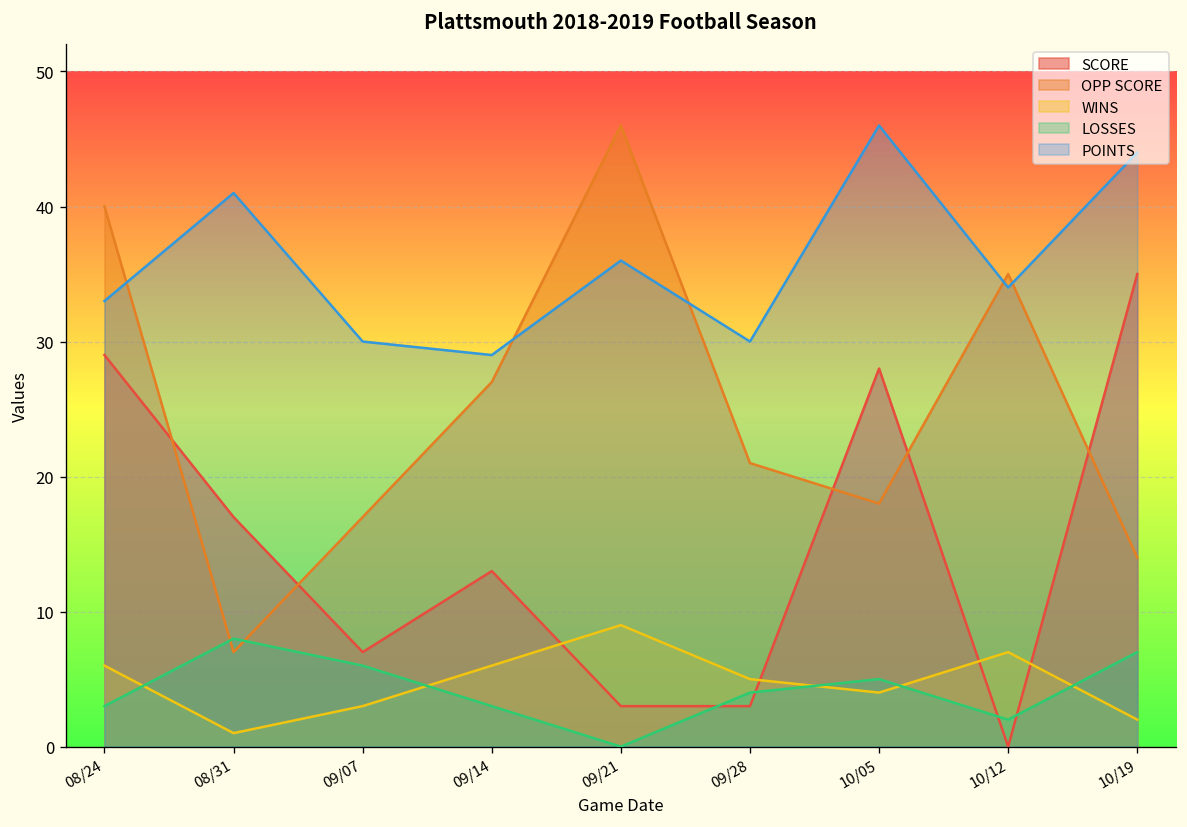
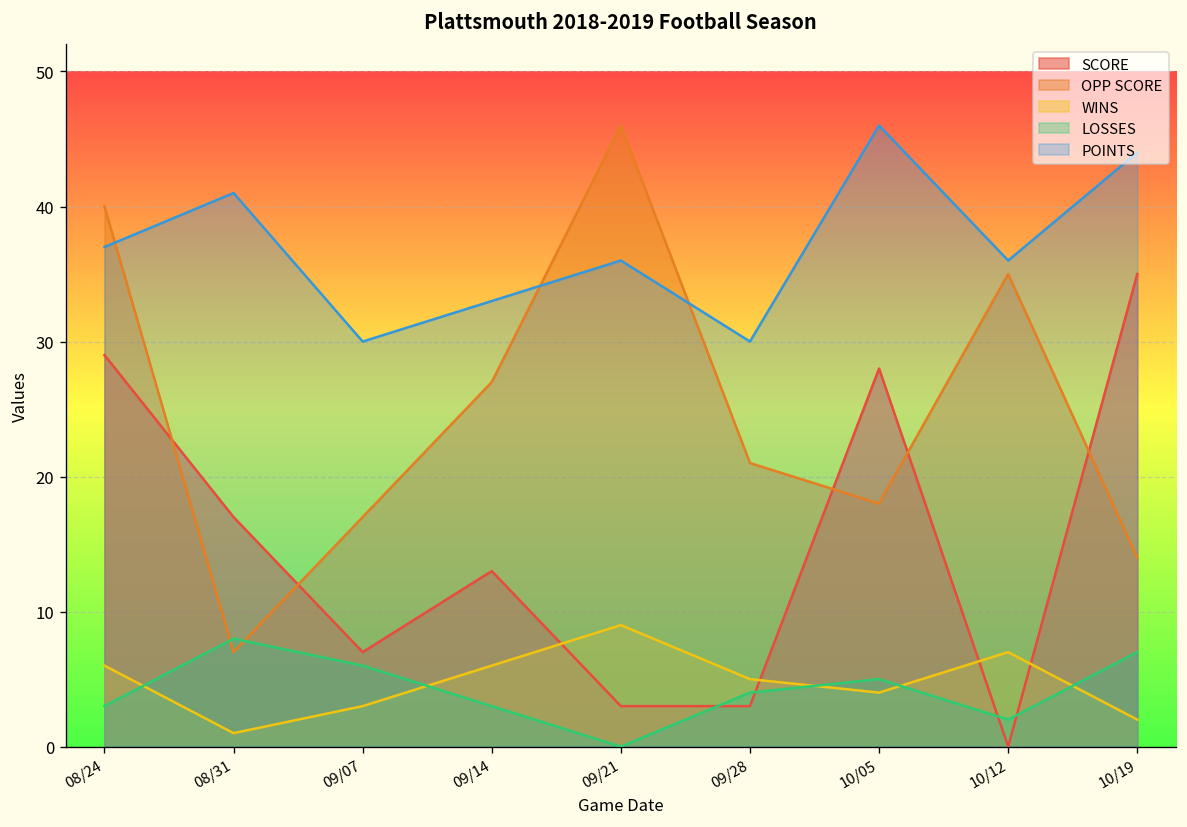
POINTS, 08/24: 33 -> 37
POINTS, 09/14: 29 -> 33
POINTS, 10/12: 34 -> 36
